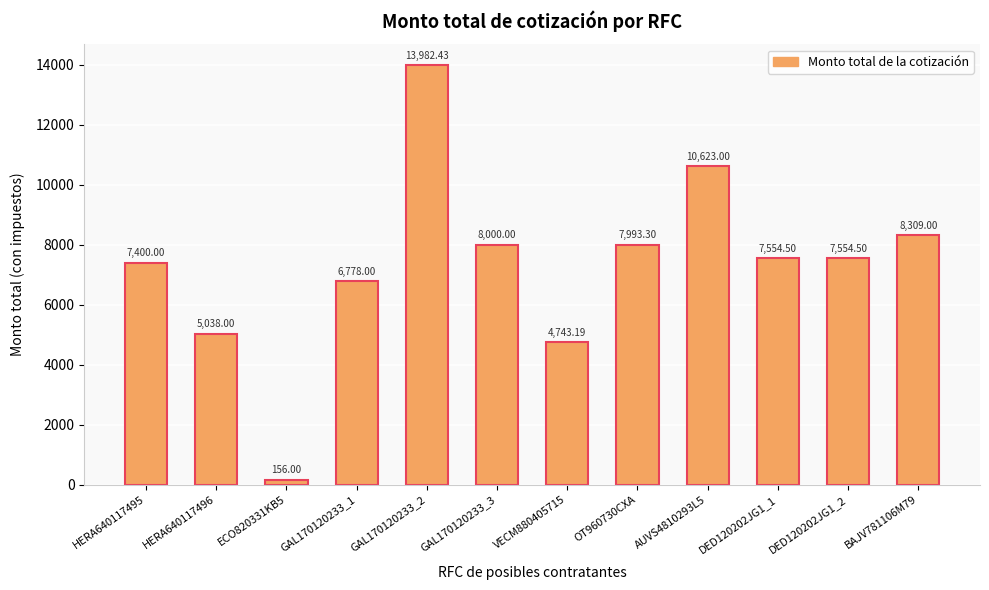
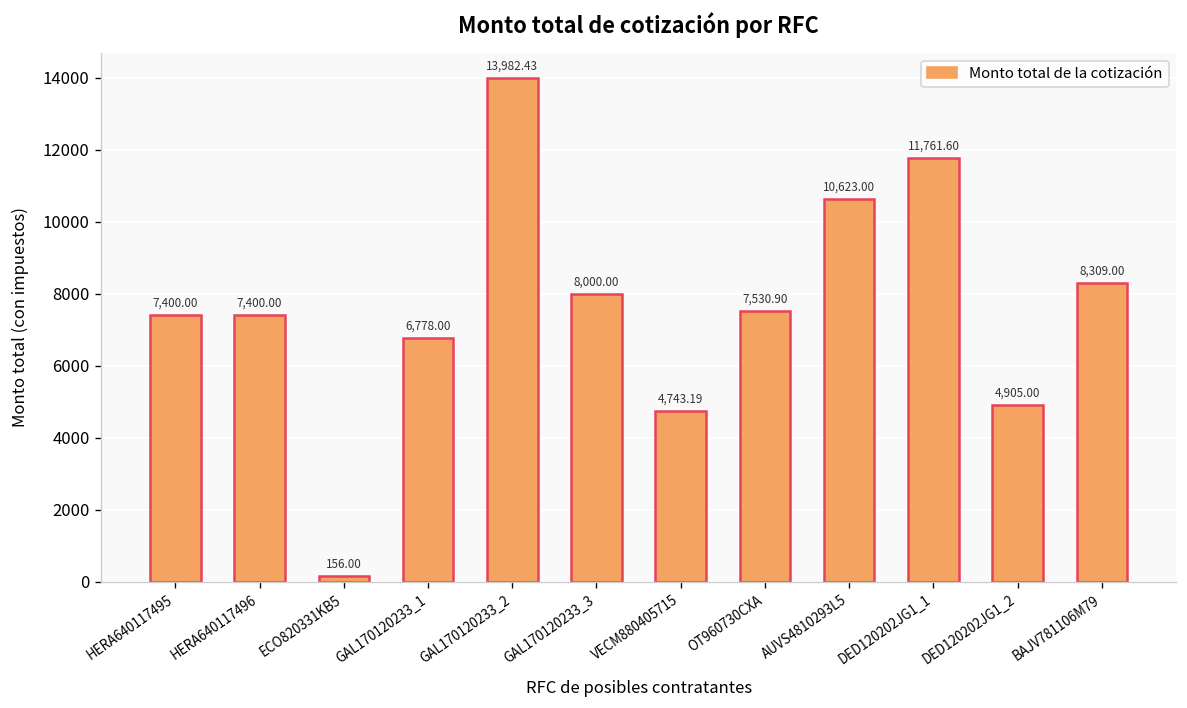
HERA640117496: 5,038.00 -> 7,400.00
OT960730CXA: 7,993.30 -> 7,530.90
DED120202JG1_1: 7,554.50 -> 11,761.60
DED120202JG1_2: 7,554.50 -> 4,905.00
